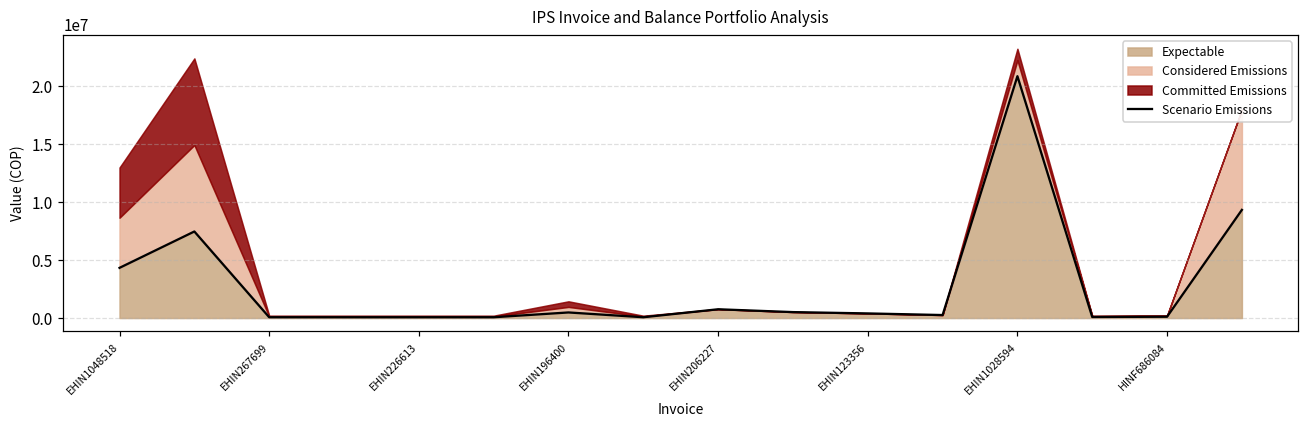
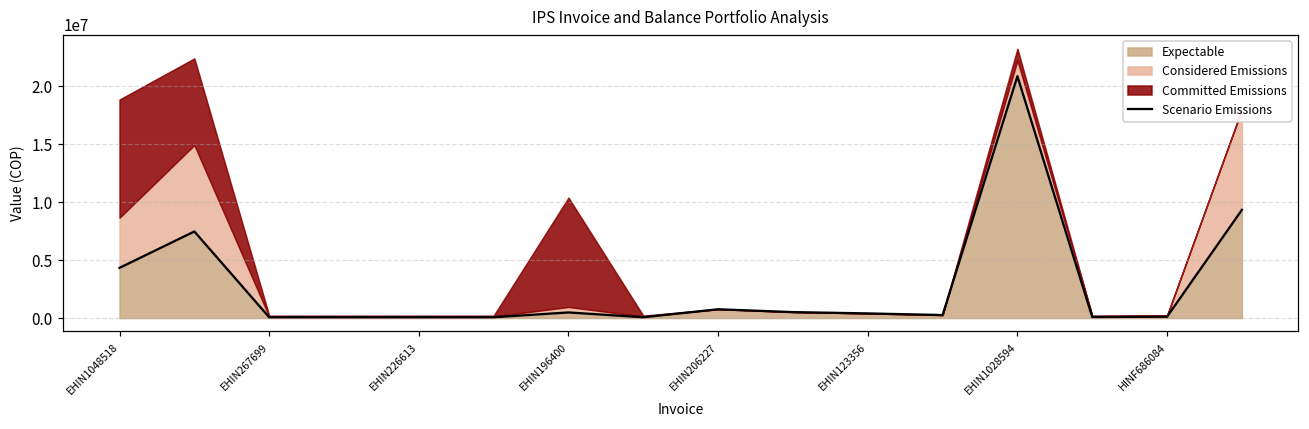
Committed Emissions, EHIN1048518: 4300000 -> 10200000
Committed Emissions, EHIN196400: 500000 -> 9400000
